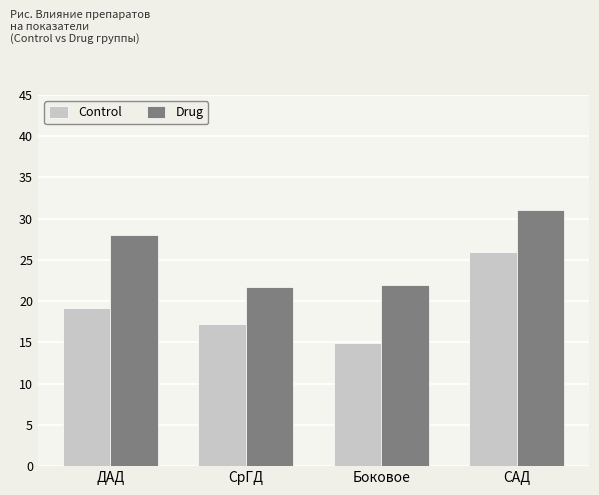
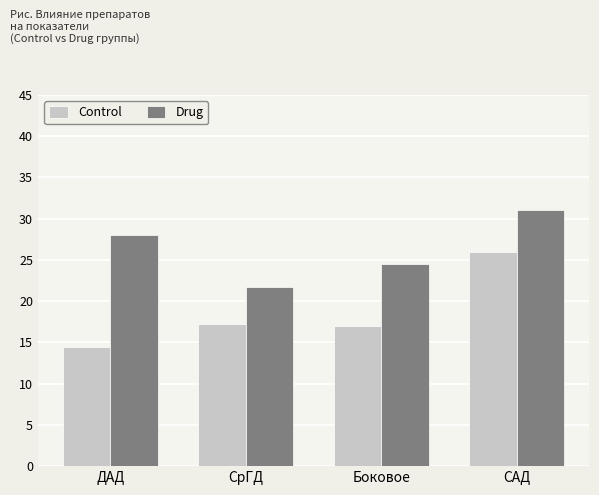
Control, ДАД: 19 -> 15
Control, Боковое: 15 -> 17
Drug, Боковое: 22 -> 25
